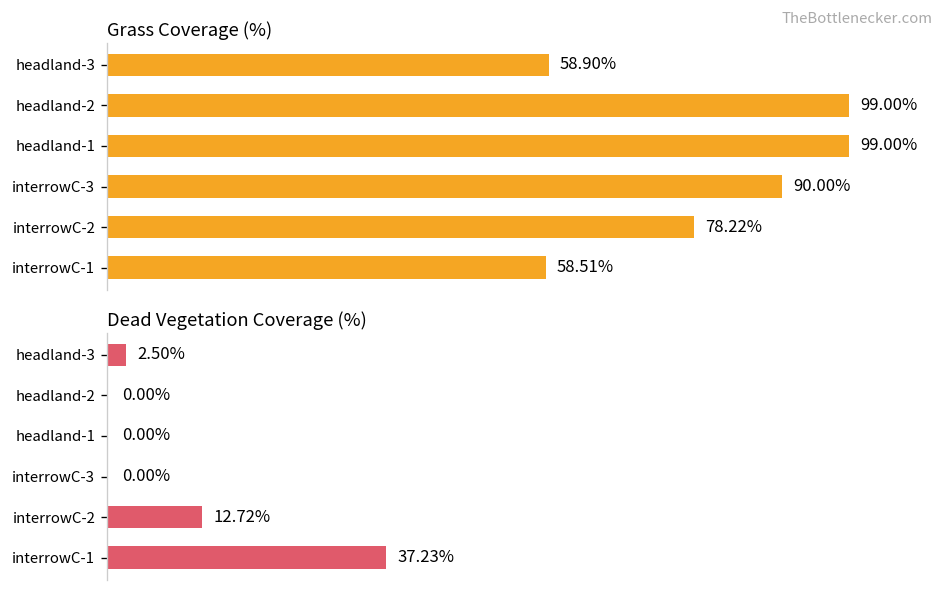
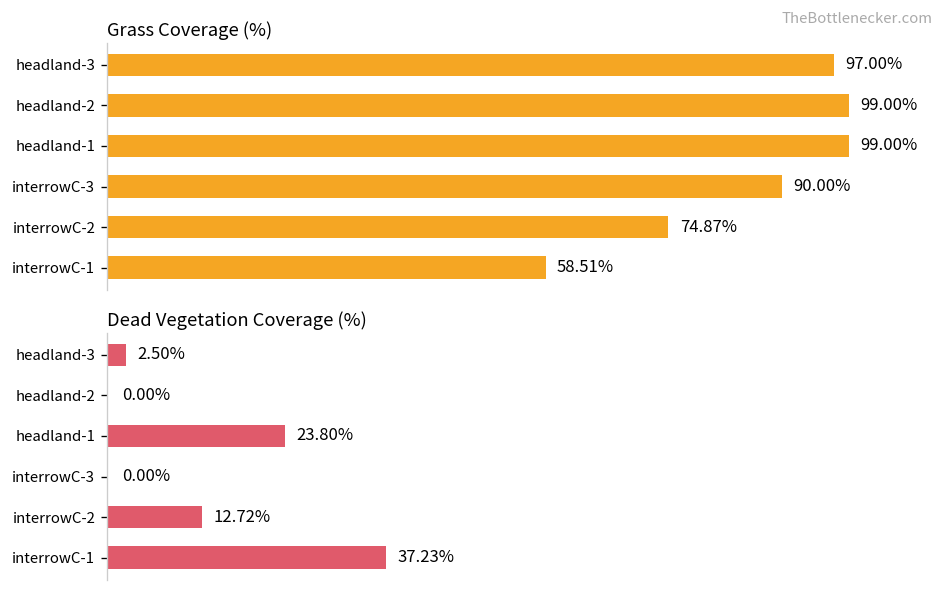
Grass Coverage (%), headland-3: 58.90% -> 97.00%
Grass Coverage (%), interrowC-2: 78.22% -> 74.87%
Dead Vegetation Coverage (%), headland-1: 0.00% -> 23.80%
